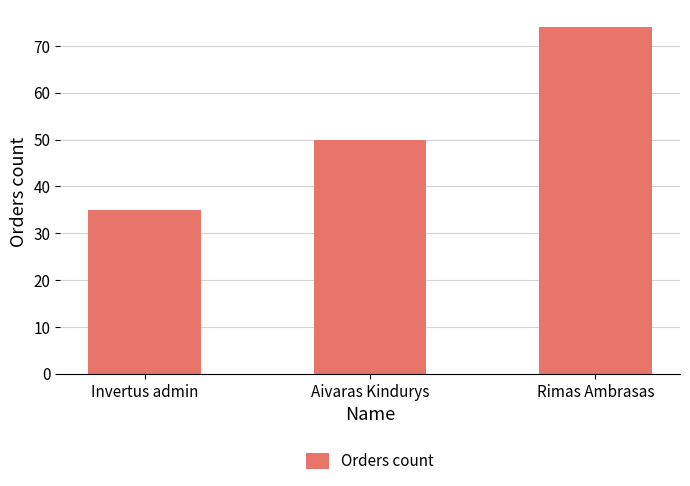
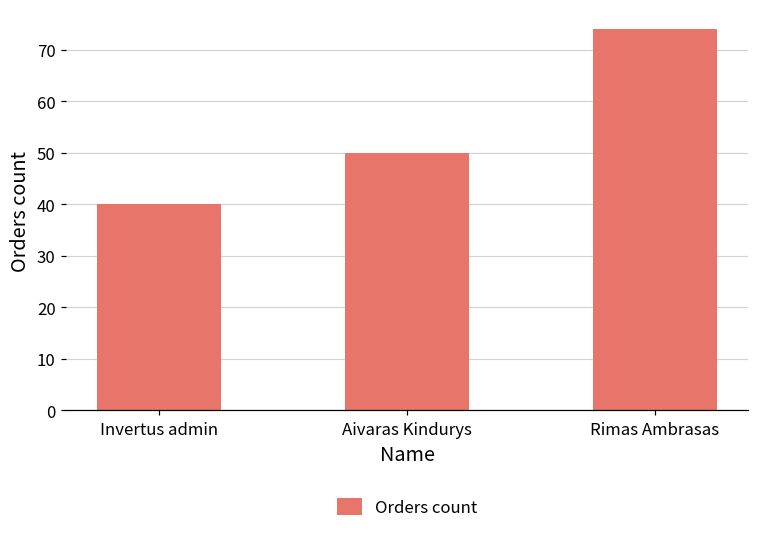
Invertus admin: 35 -> 40
